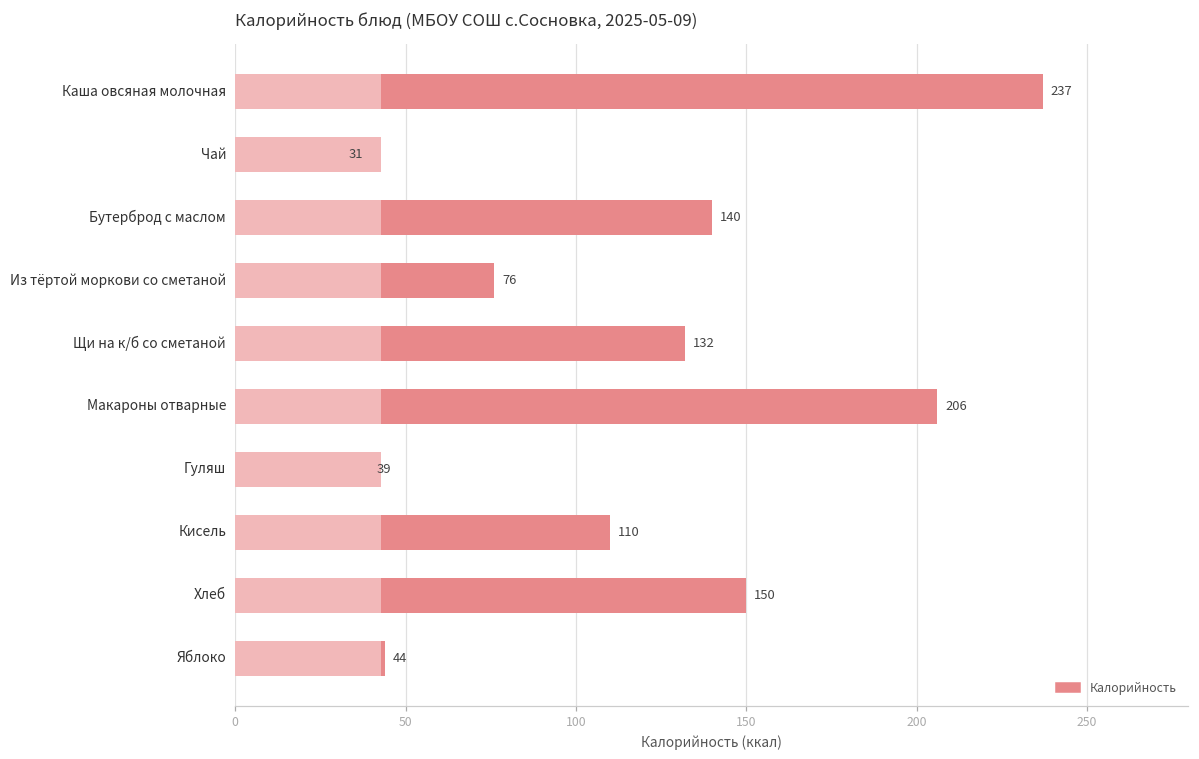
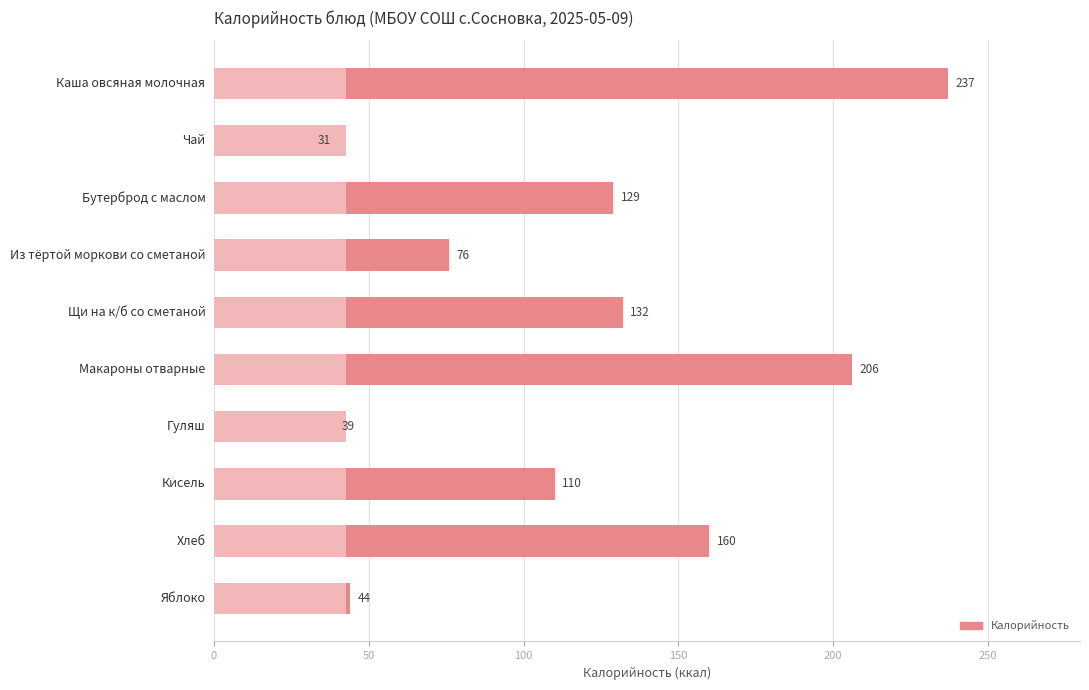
Калорийность, Бутерброд с маслом: 140 -> 129
Калорийность, Хлеб: 150 -> 160
